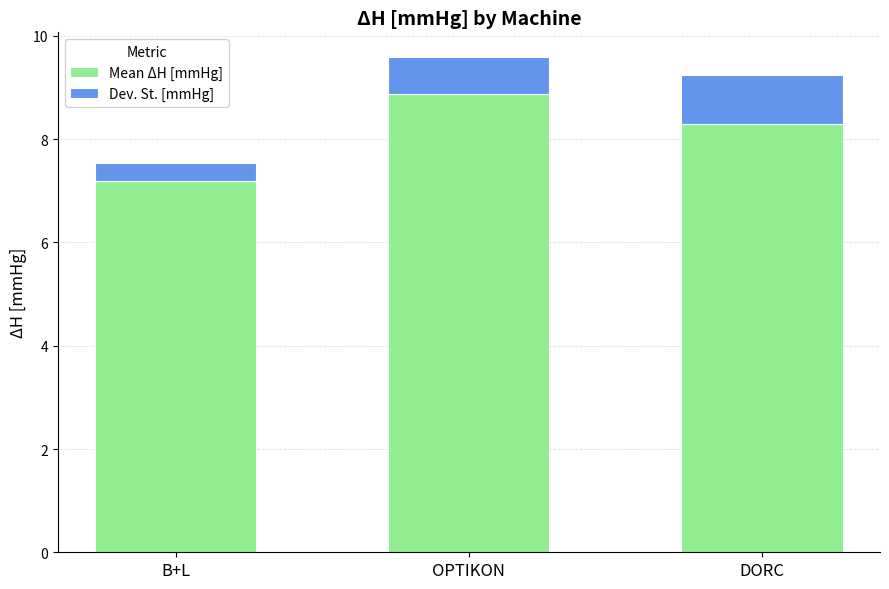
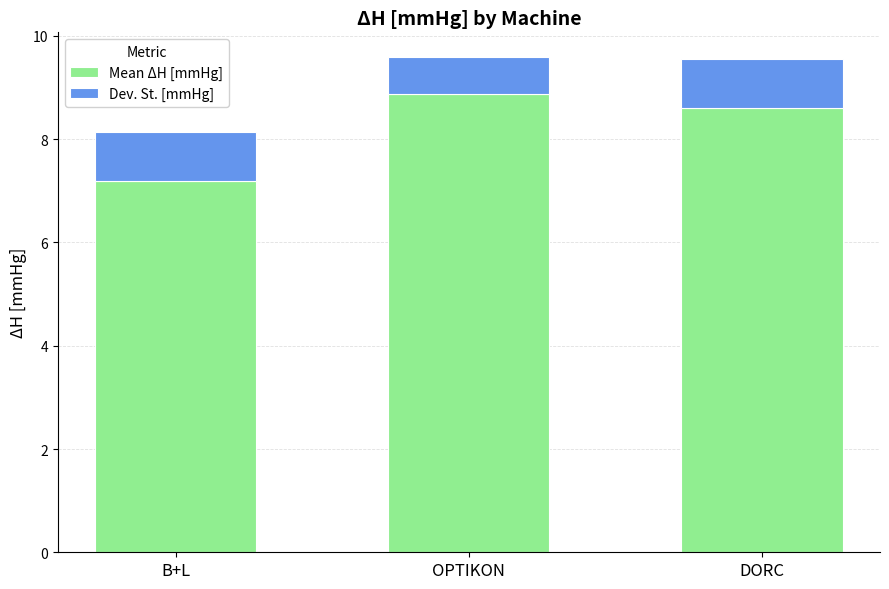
Dev. St. [mmHg], B+L: 0.3 -> 0.9
Mean ΔH [mmHg], DORC: 8.3 -> 8.6
